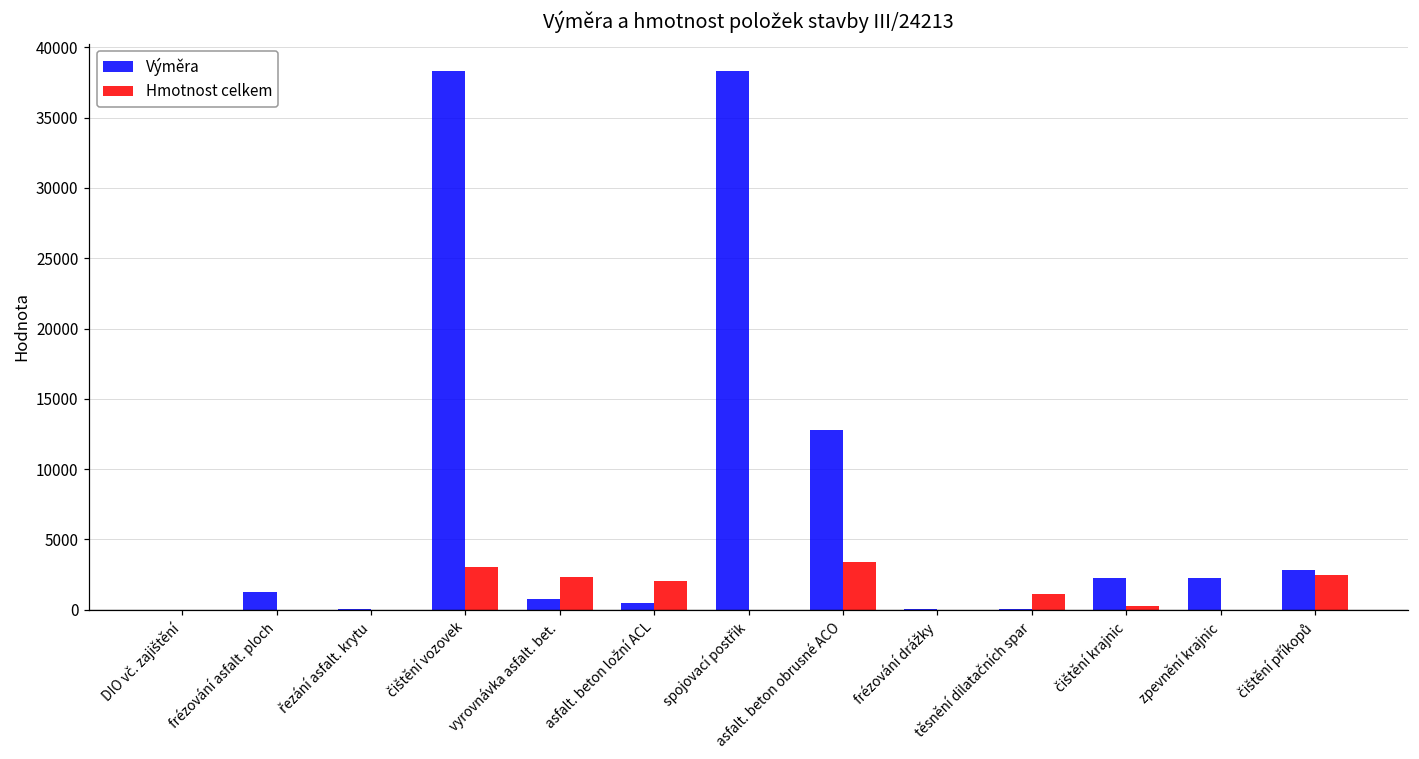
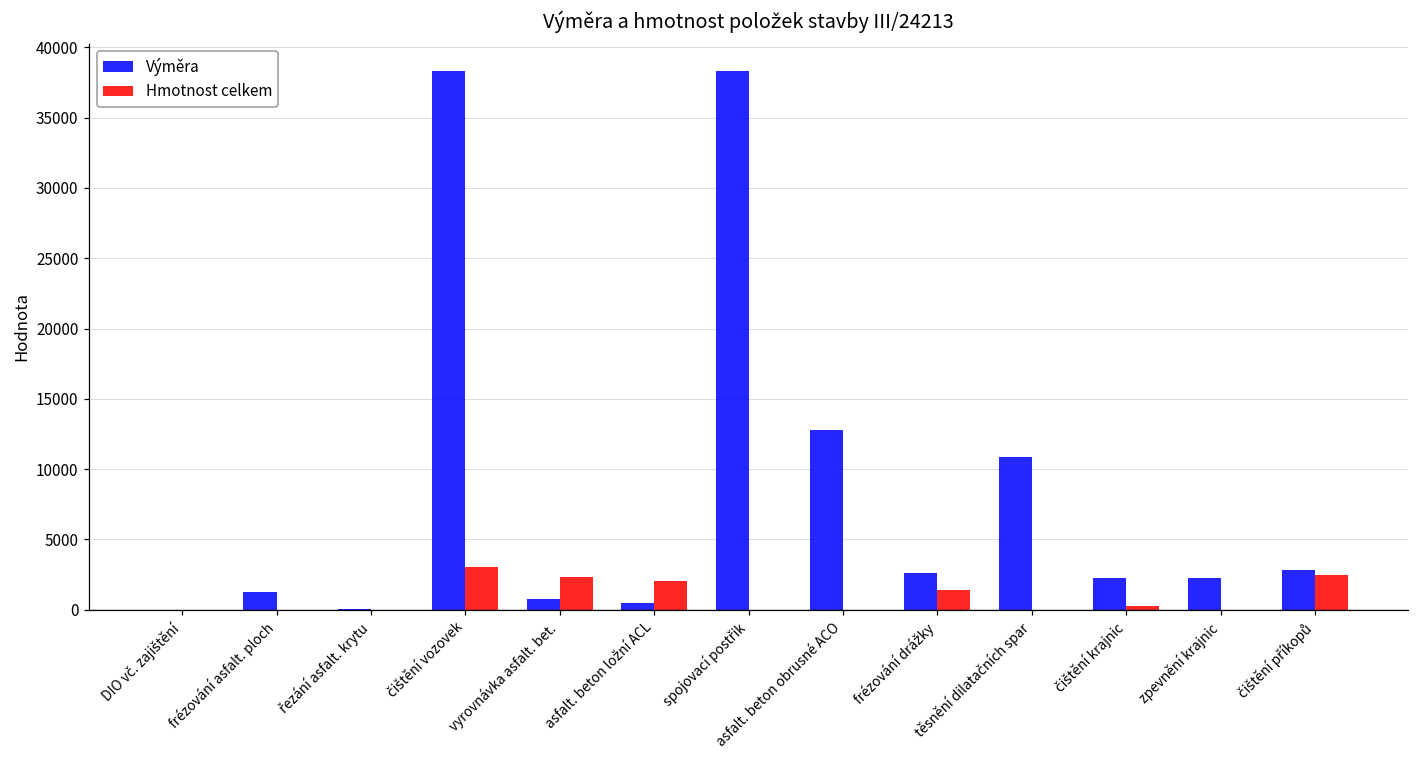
Hmotnost celkem, asfalt. beton obrusné ACO: 3400 -> 0
Výměra, frézování drážky: 100 -> 2600
Hmotnost celkem, frézování drážky: 0 -> 1400
Výměra, těsnění dilatačních spar: 100 -> 10800
Hmotnost celkem, těsnění dilatačních spar: 1100 -> 0
